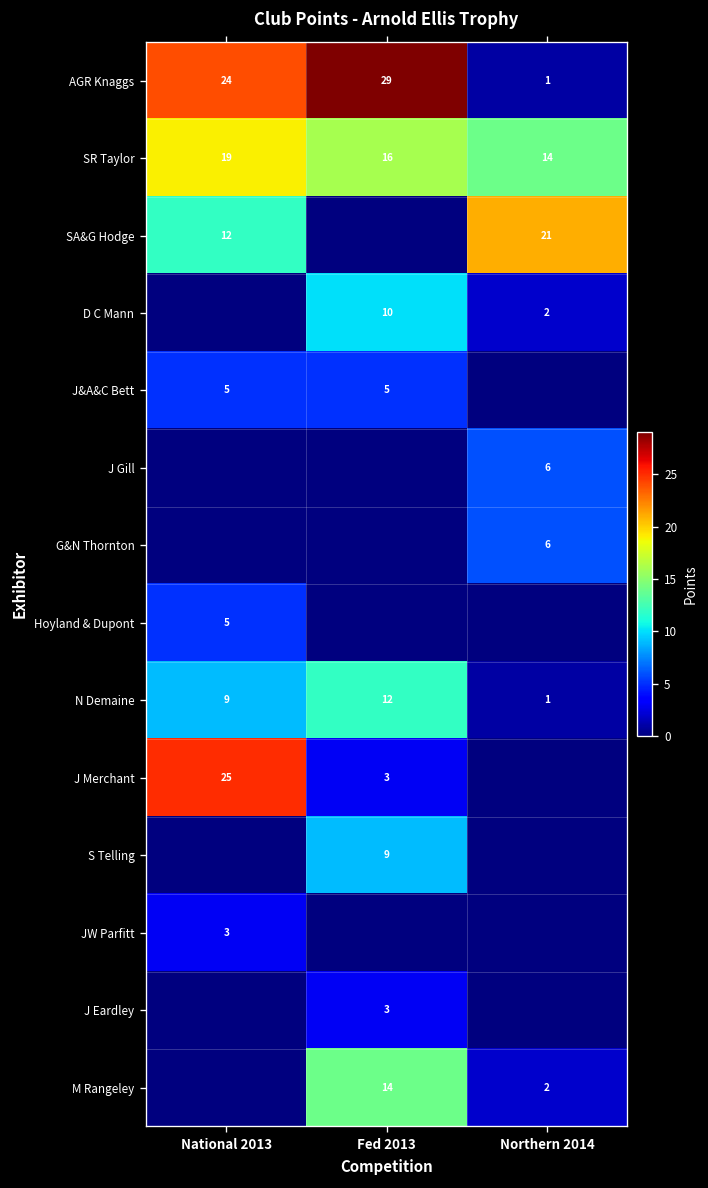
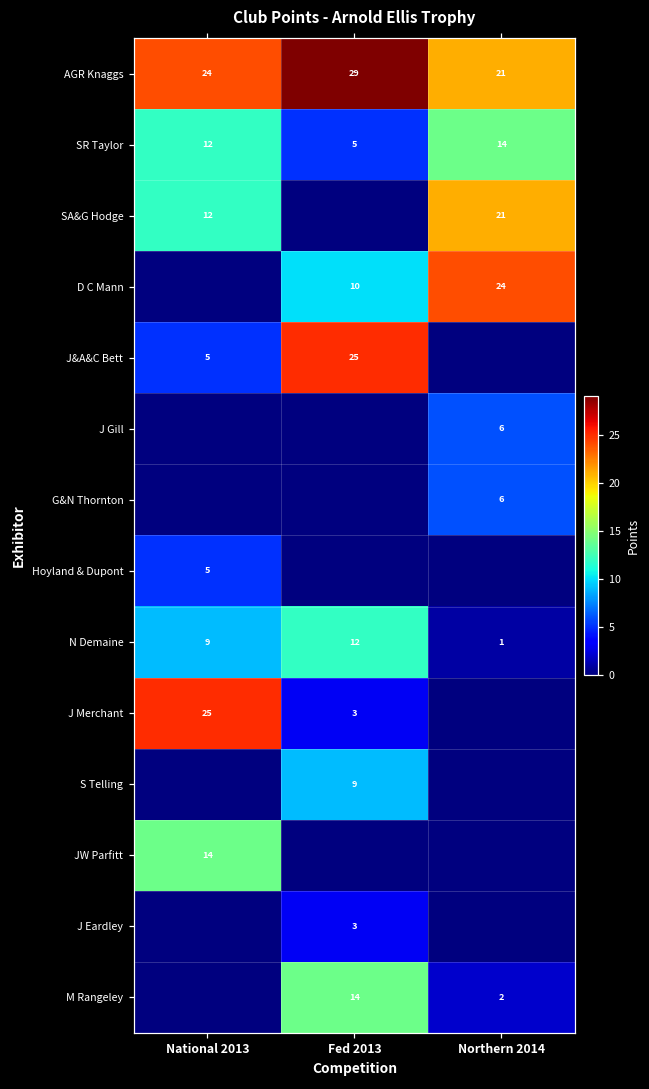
AGR Knaggs, Northern 2014: 1 -> 21
SR Taylor, National 2013: 19 -> 12
SR Taylor, Fed 2013: 16 -> 5
D C Mann, Northern 2014: 2 -> 24
J&A&C Bett, Fed 2013: 5 -> 25
JW Parfitt, National 2013: 3 -> 14
